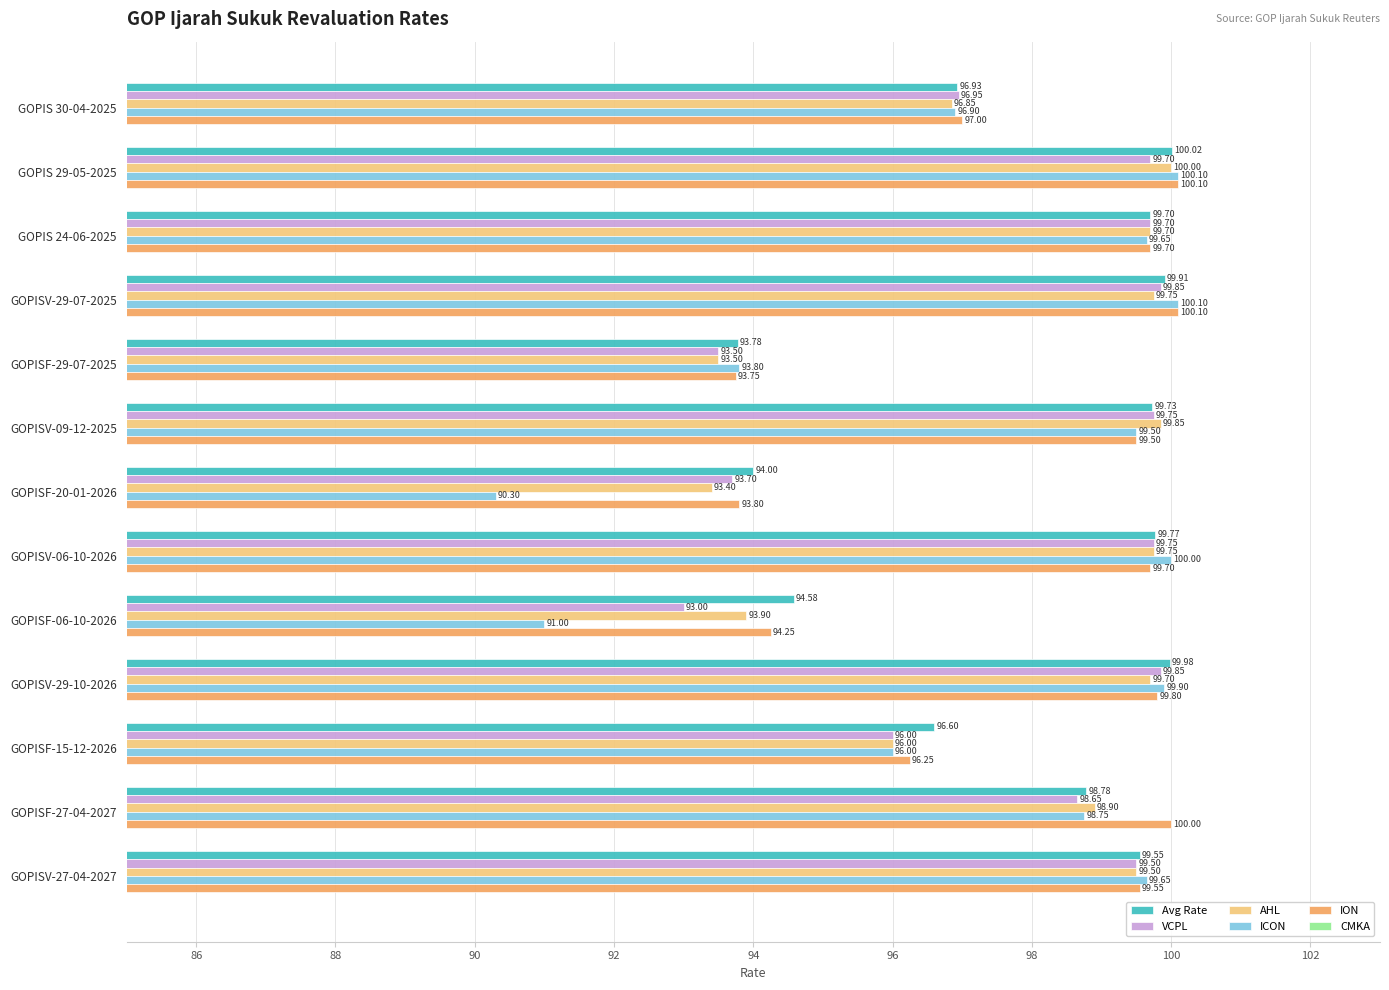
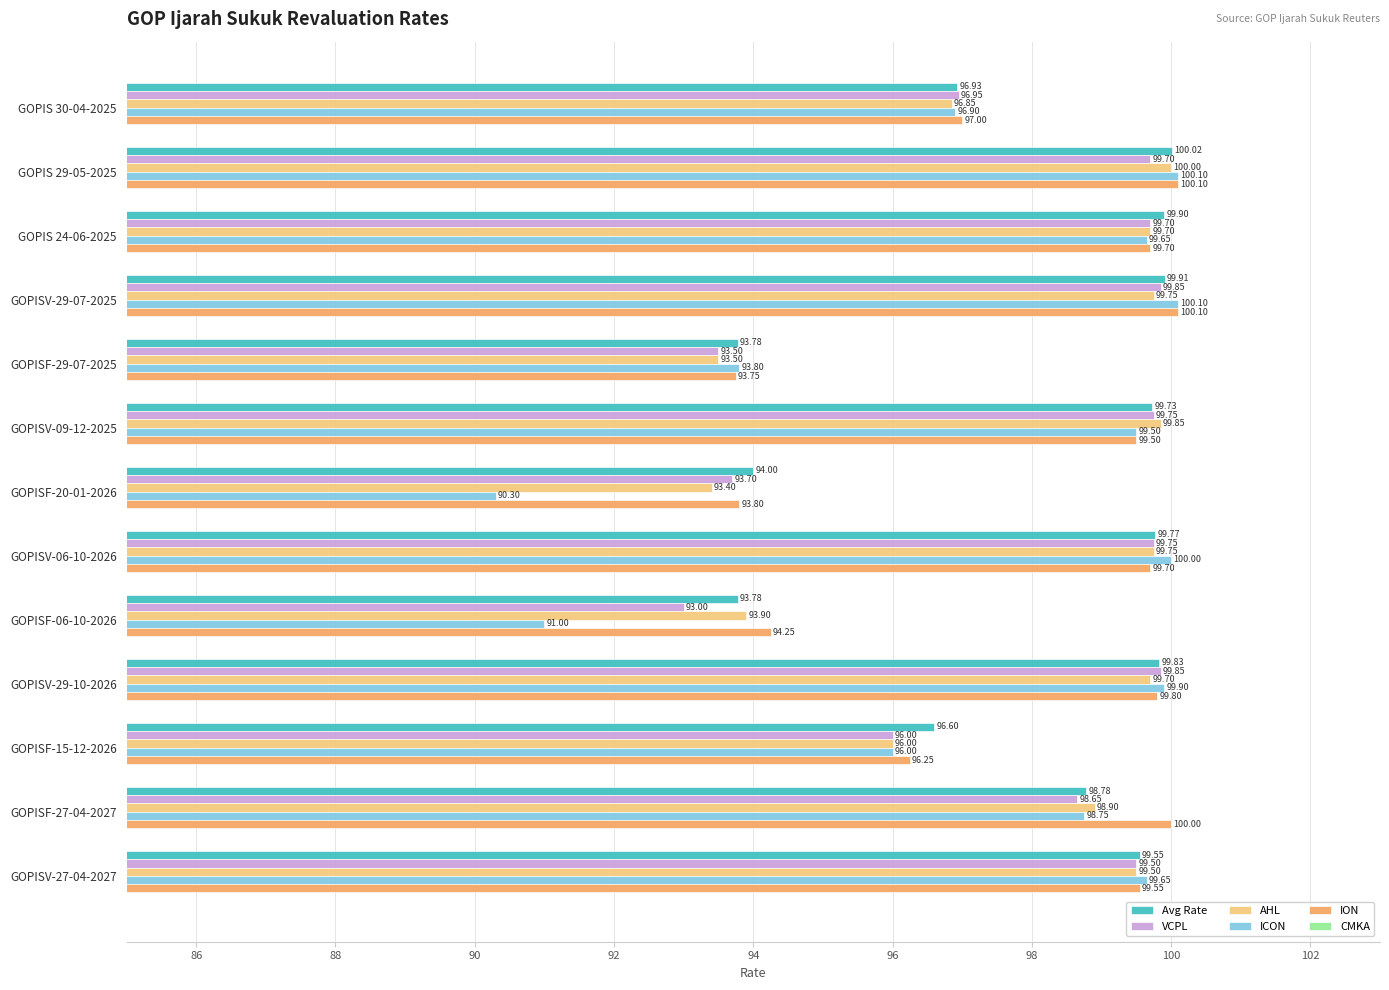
Avg Rate, GOPIS 24-06-2025: 99.70 -> 99.90
Avg Rate, GOPISF-06-10-2026: 94.58 -> 93.78
Avg Rate, GOPISV-29-10-2026: 99.98 -> 99.83
